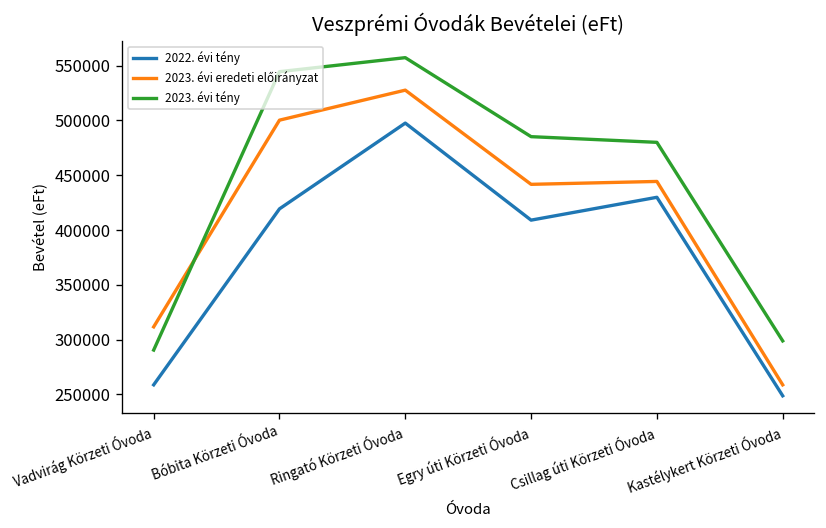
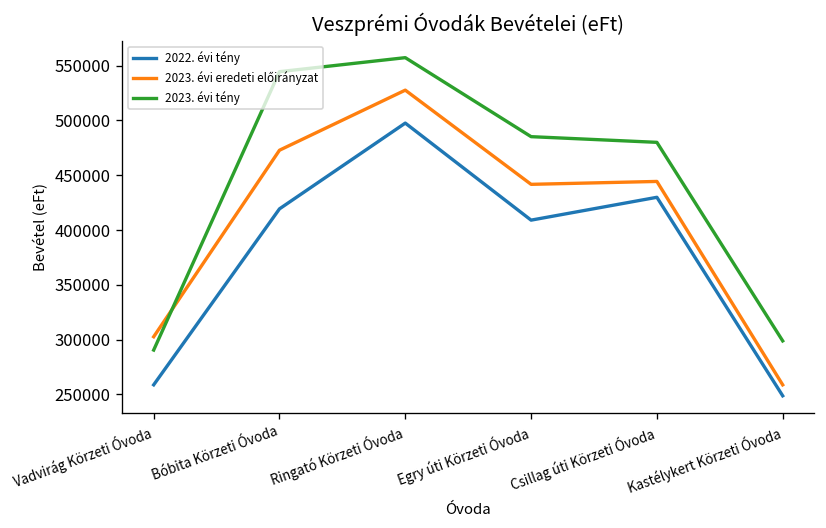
2023. évi eredeti előirányzat, Vadvirág Körzeti Óvoda: 310000 -> 300000
2023. évi eredeti előirányzat, Bóbita Körzeti Óvoda: 500000 -> 470000
